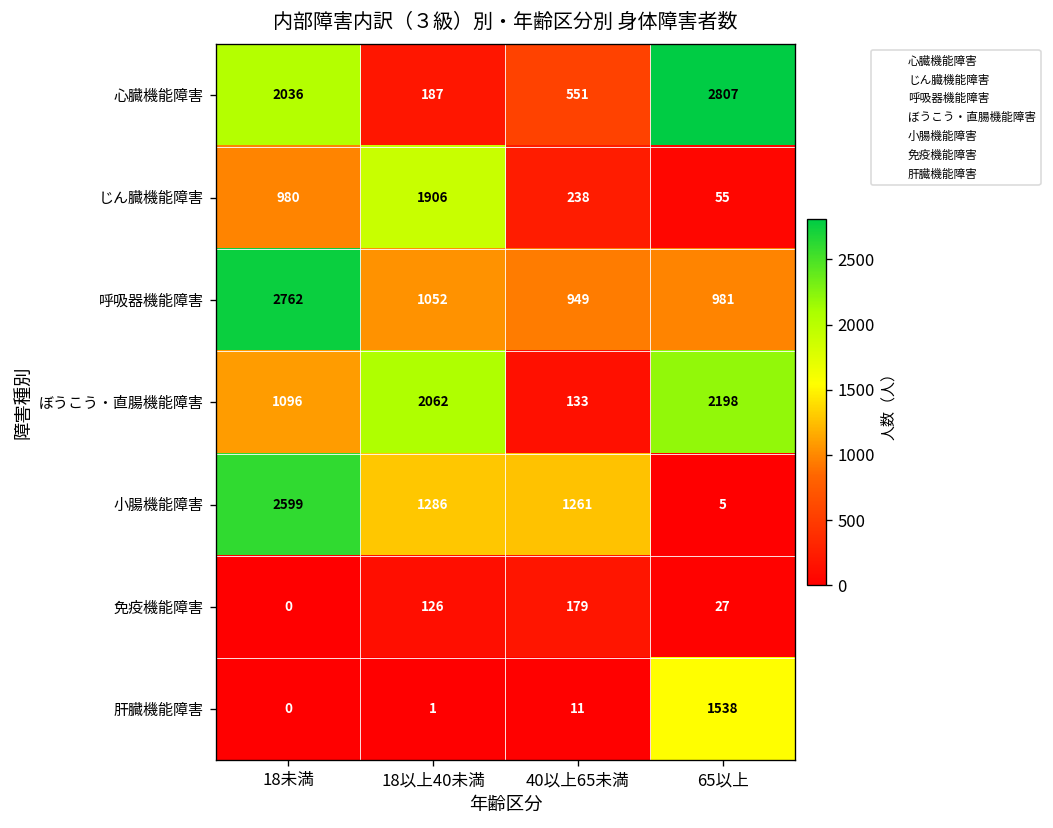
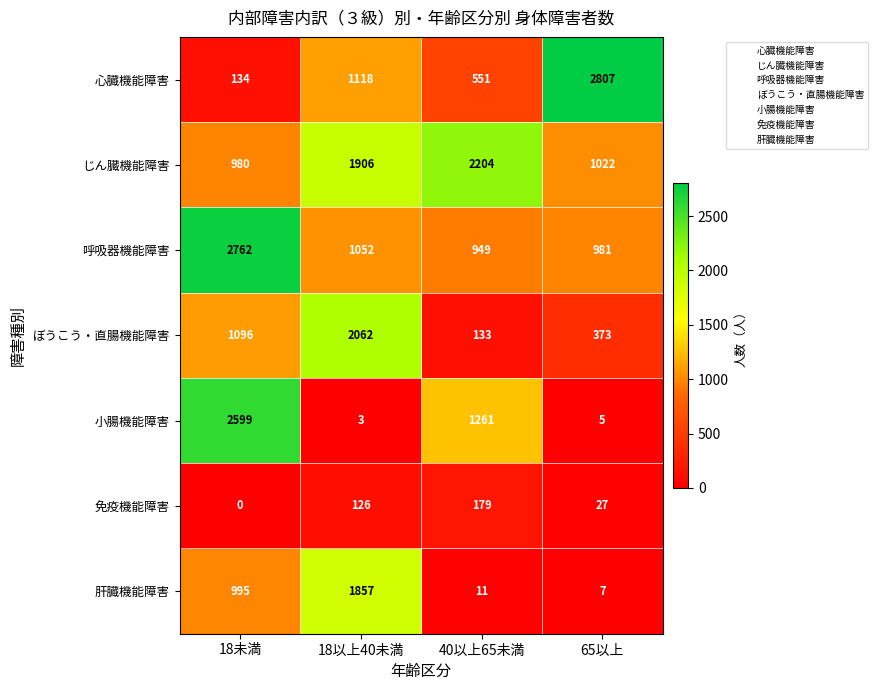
心臓機能障害, 18未満: 2036 -> 134
心臓機能障害, 18以上40未満: 187 -> 1118
じん臓機能障害, 40以上65未満: 238 -> 2204
じん臓機能障害, 65以上: 55 -> 1022
ぼうこう・直腸機能障害, 65以上: 2198 -> 373
小腸機能障害, 18以上40未満: 1286 -> 3
肝臓機能障害, 18未満: 0 -> 995
肝臓機能障害, 18以上40未満: 1 -> 1857
肝臓機能障害, 65以上: 1538 -> 7
